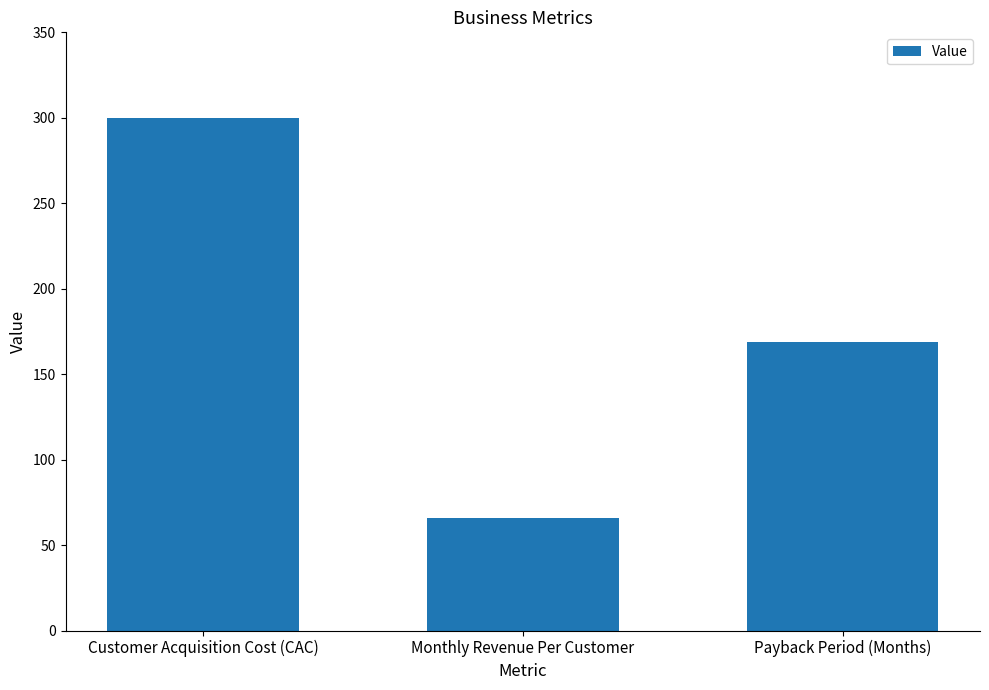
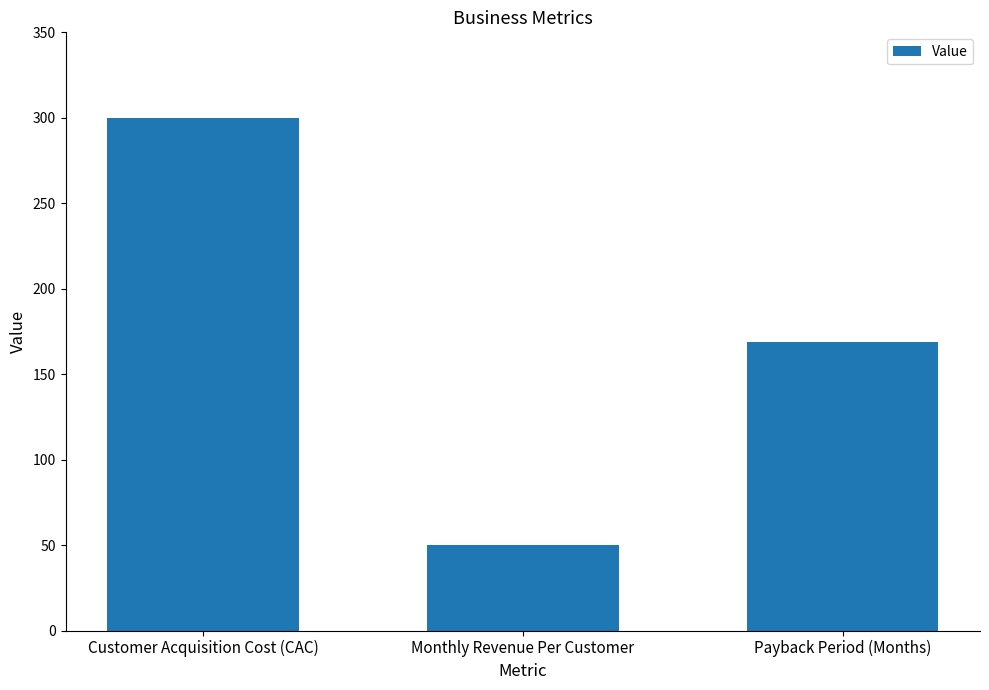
Monthly Revenue Per Customer: 66 -> 50
